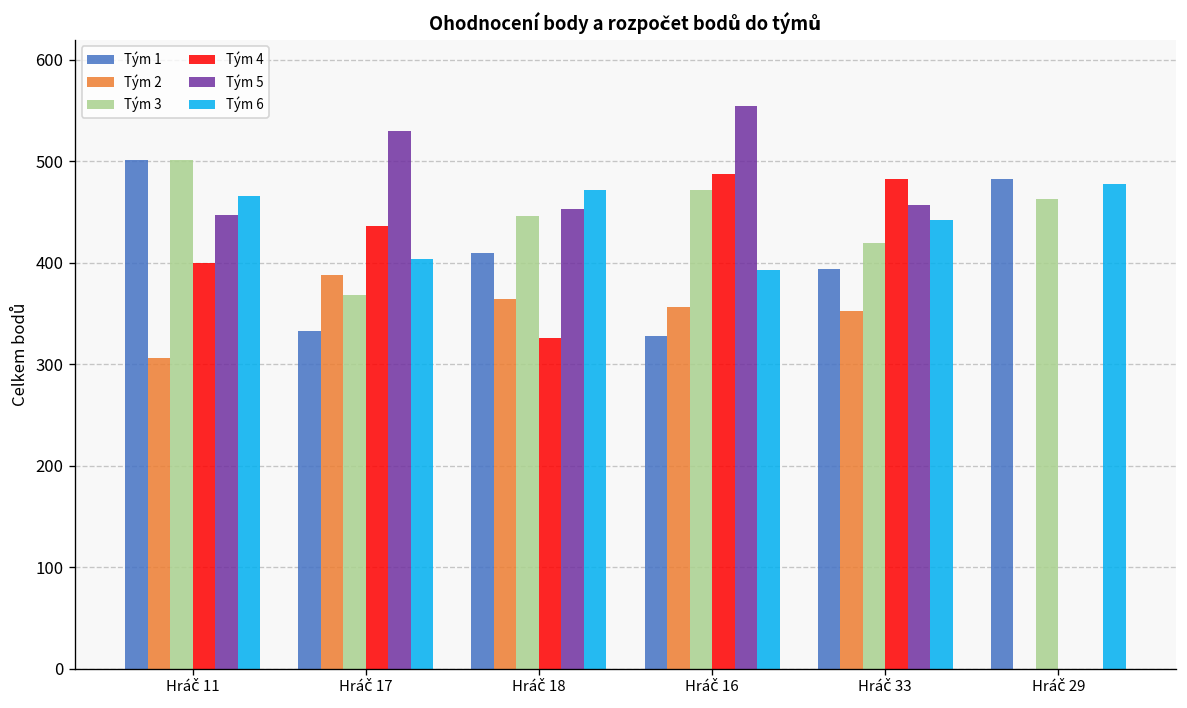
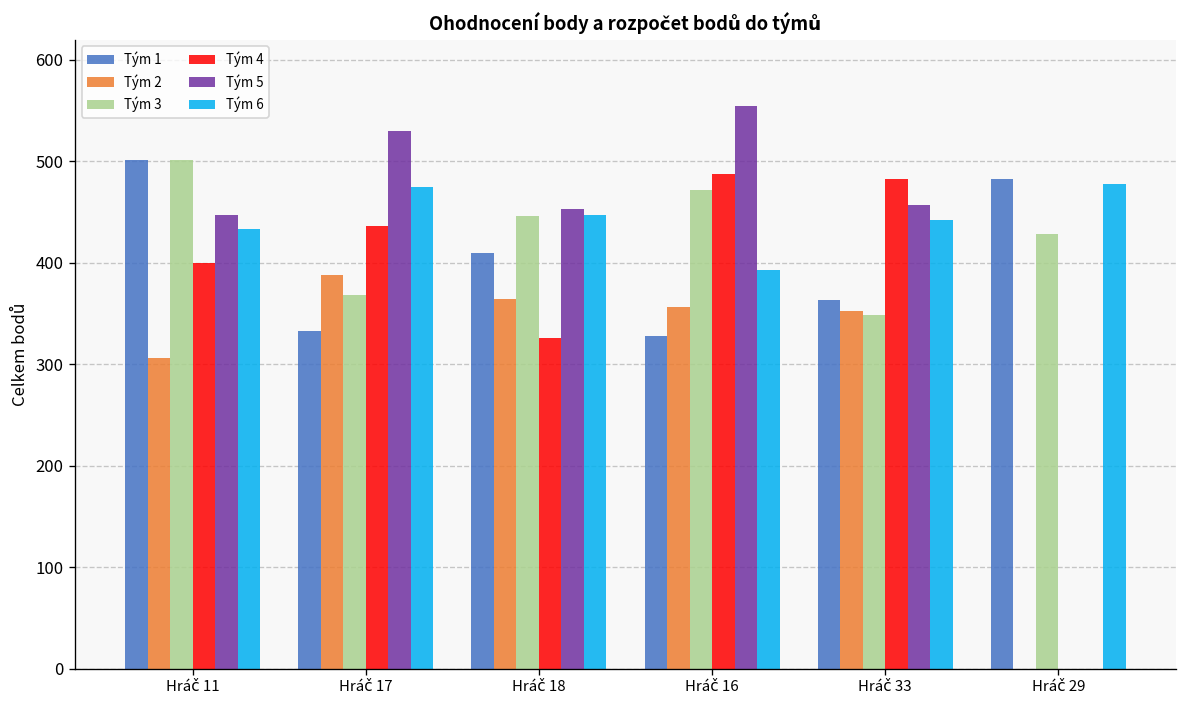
Tým 6, Hráč 11: 470 -> 430
Tým 6, Hráč 17: 400 -> 470
Tým 6, Hráč 18: 470 -> 450
Tým 1, Hráč 33: 390 -> 360
Tým 3, Hráč 33: 420 -> 350
Tým 3, Hráč 29: 460 -> 430
